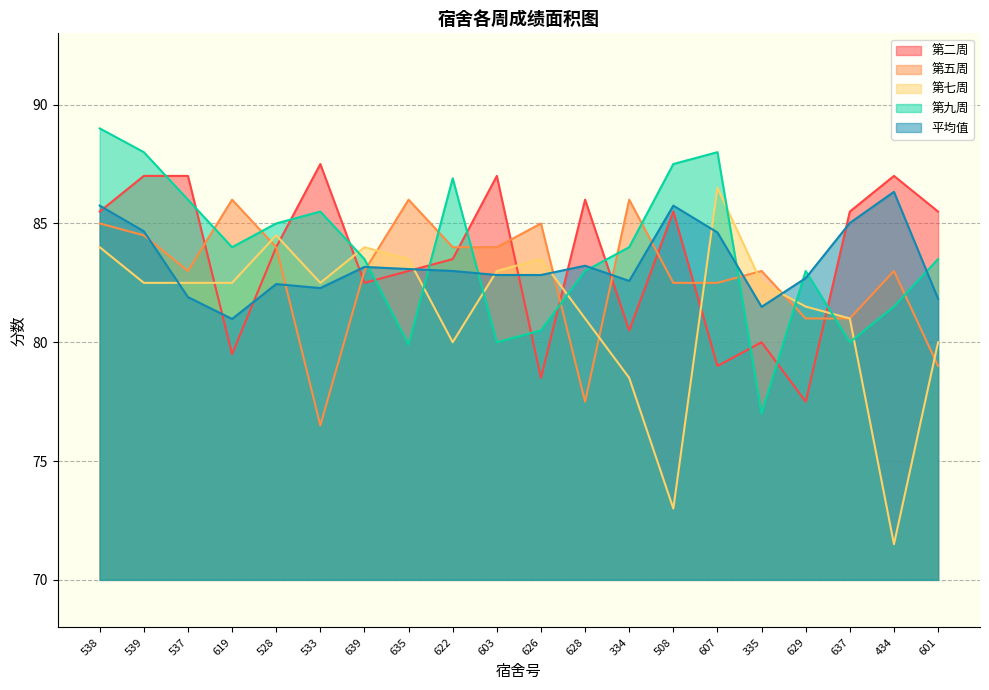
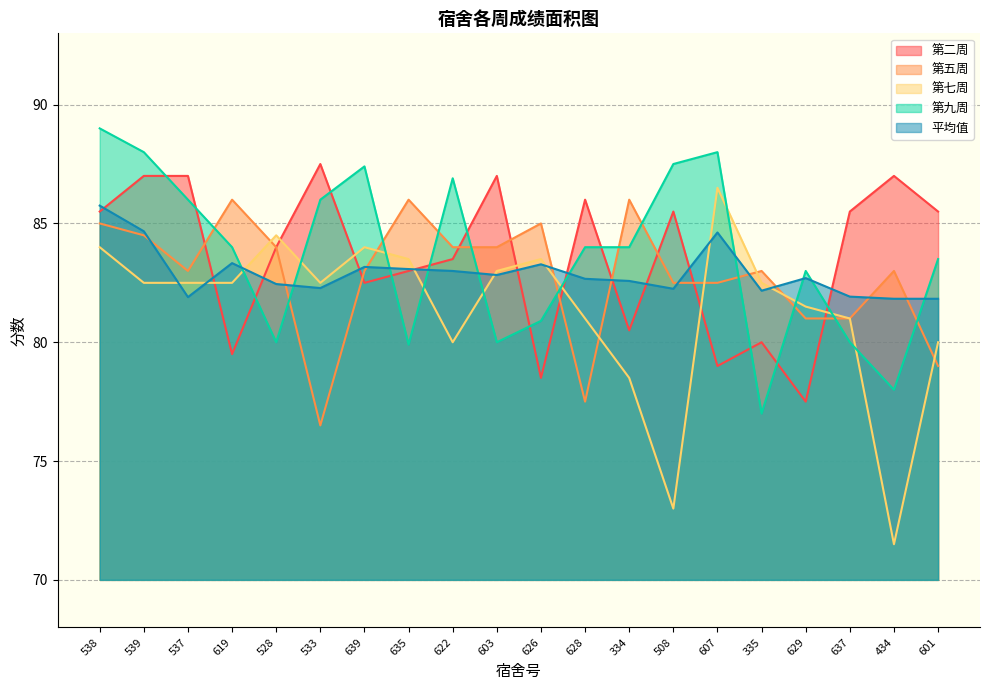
平均值, 619: 81.0 -> 83.3
第九周, 528: 85 -> 80
第九周, 533: 85.5 -> 86.0
第九周, 639: 83.5 -> 87.4
第九周, 626: 80.5 -> 80.9
平均值, 626: 82.8 -> 83.3
第九周, 628: 83 -> 84
平均值, 628: 83.2 -> 82.7
平均值, 508: 85.8 -> 82.3
平均值, 335: 81.5 -> 82.2
平均值, 637: 85.0 -> 81.9
第九周, 434: 81.5 -> 78.0
平均值, 434: 86.3 -> 81.8
